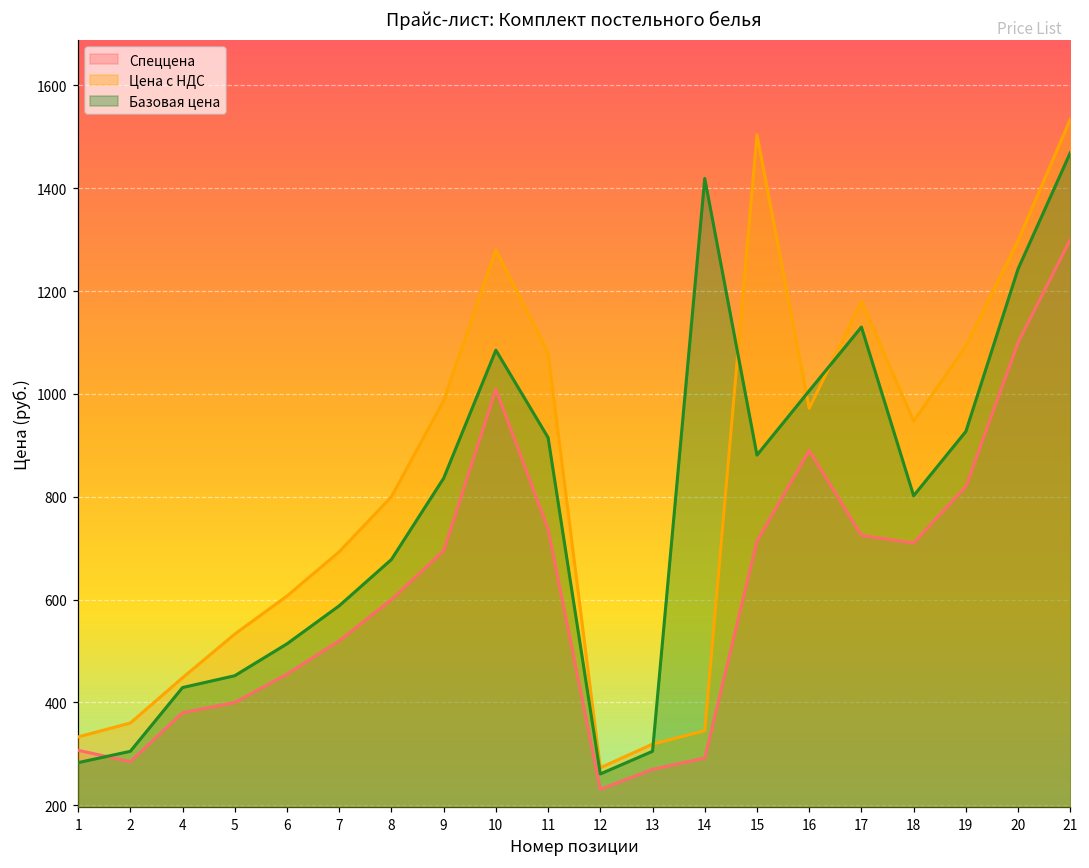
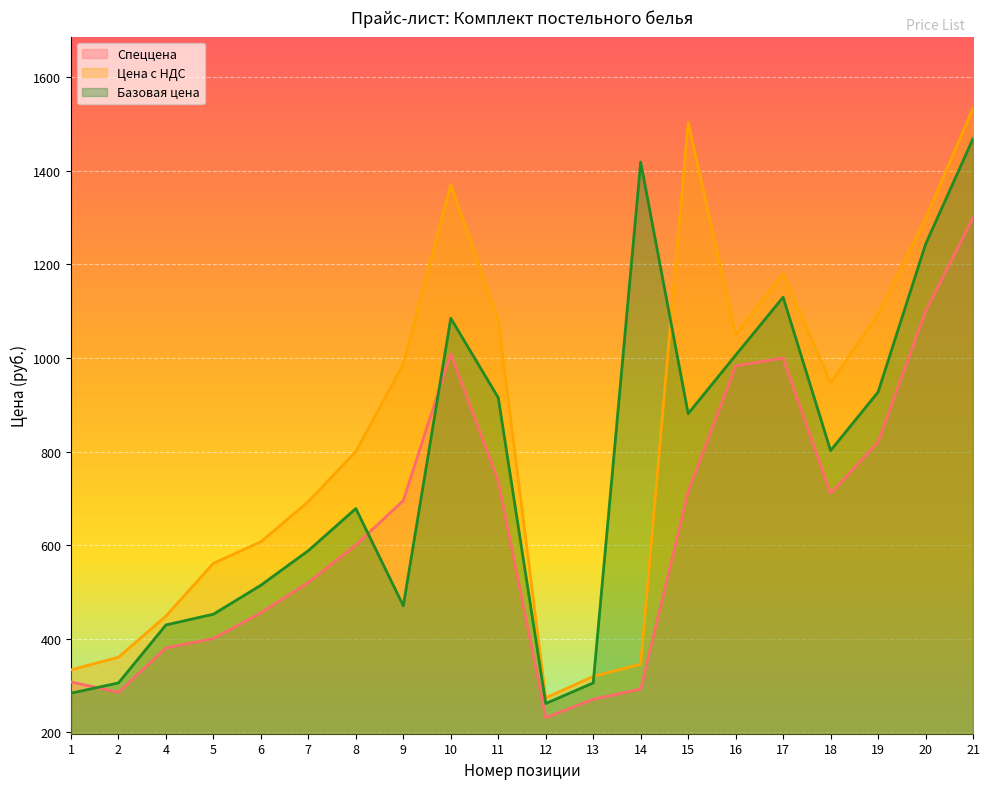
Цена с НДС, 5: 530 -> 560
Базовая цена, 9: 840 -> 470
Цена с НДС, 10: 1280 -> 1370
Спеццена, 16: 890 -> 980
Цена с НДС, 16: 970 -> 1050
Спеццена, 17: 730 -> 1000
